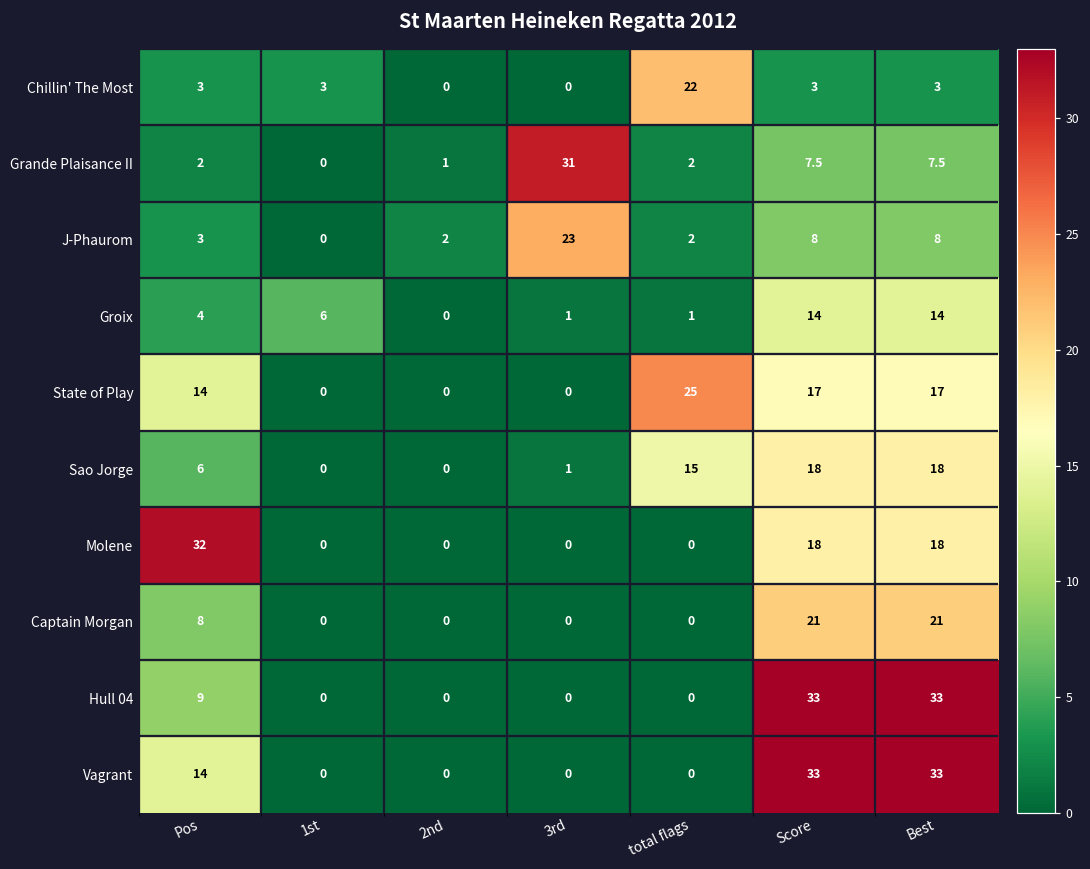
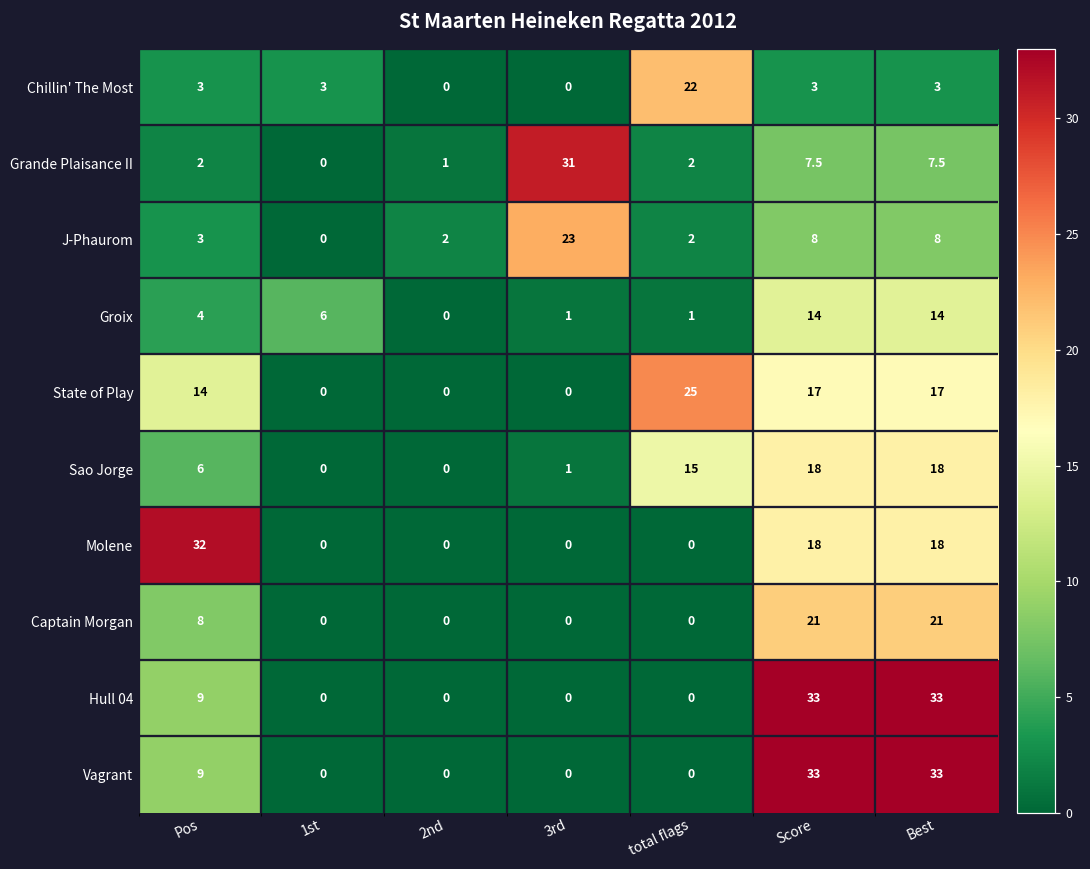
Vagrant, Pos: 14 -> 9
